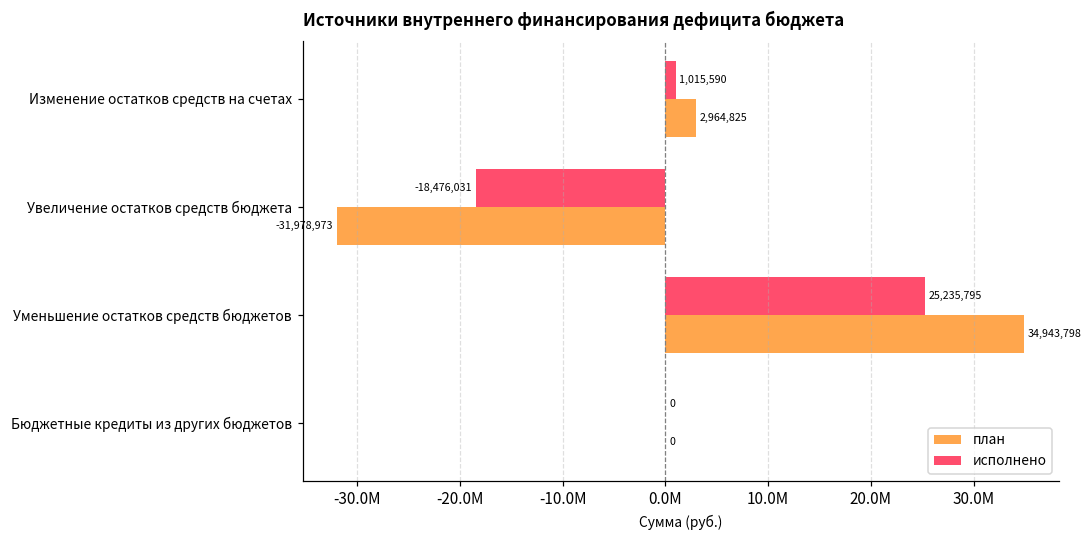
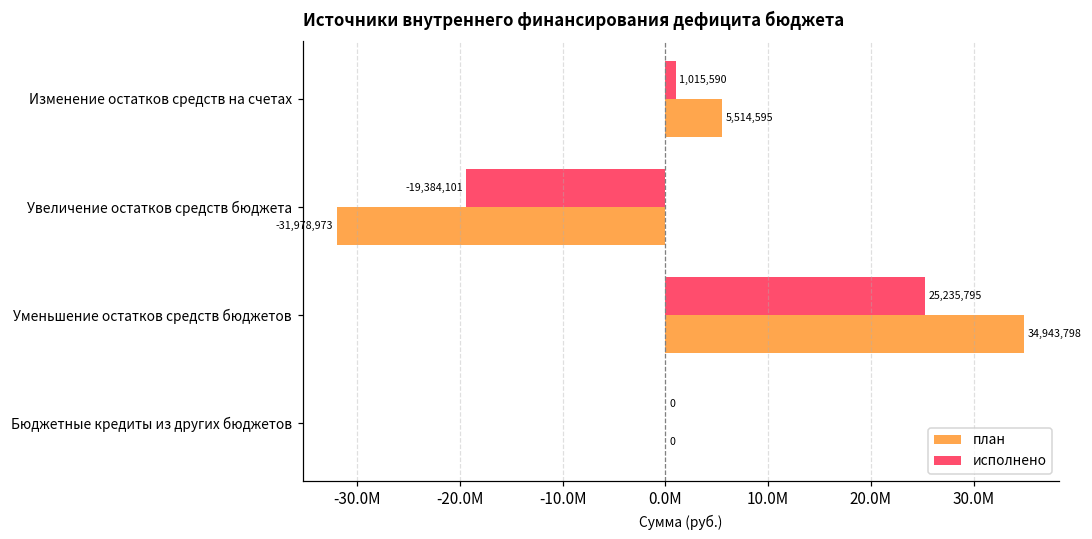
план, Изменение остатков средств на счетах: 2,964,825 -> 5,514,595
исполнено, Увеличение остатков средств бюджета: -18,476,031 -> -19,384,101
